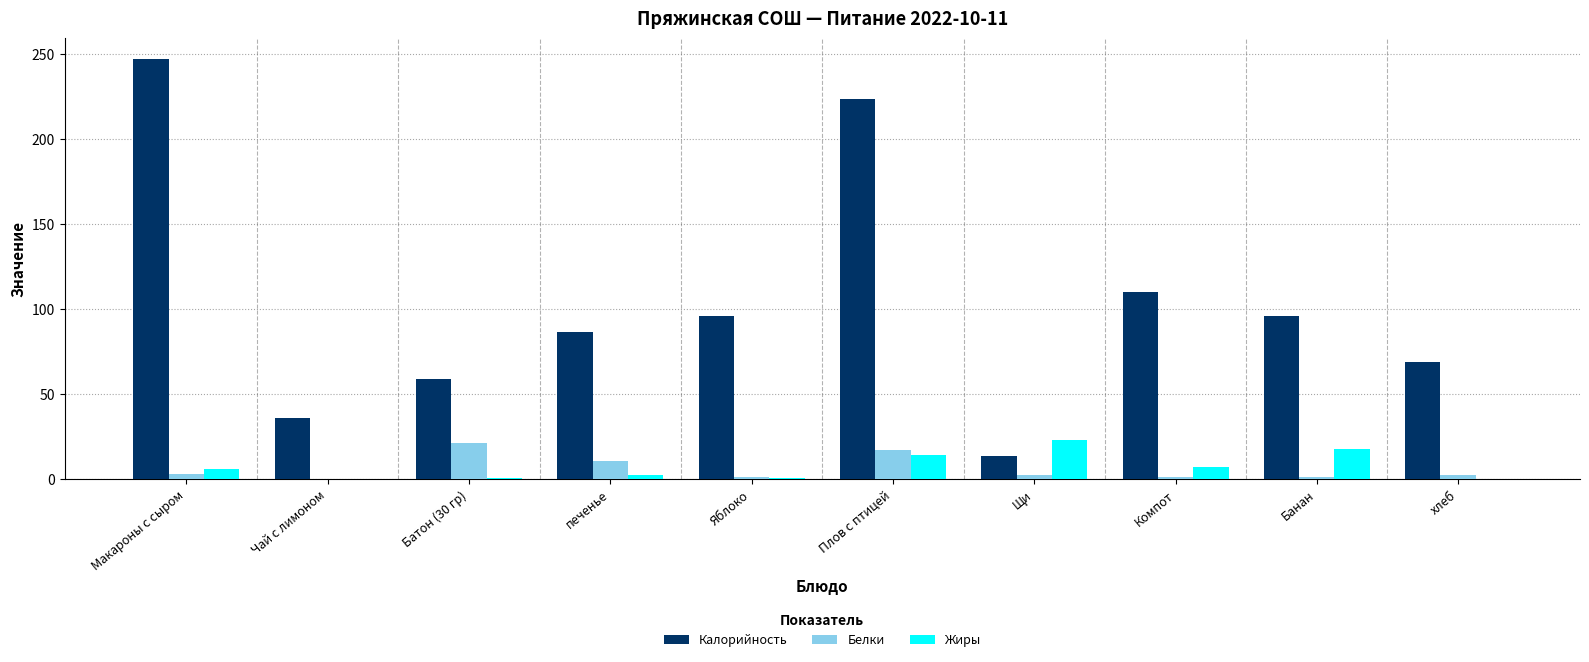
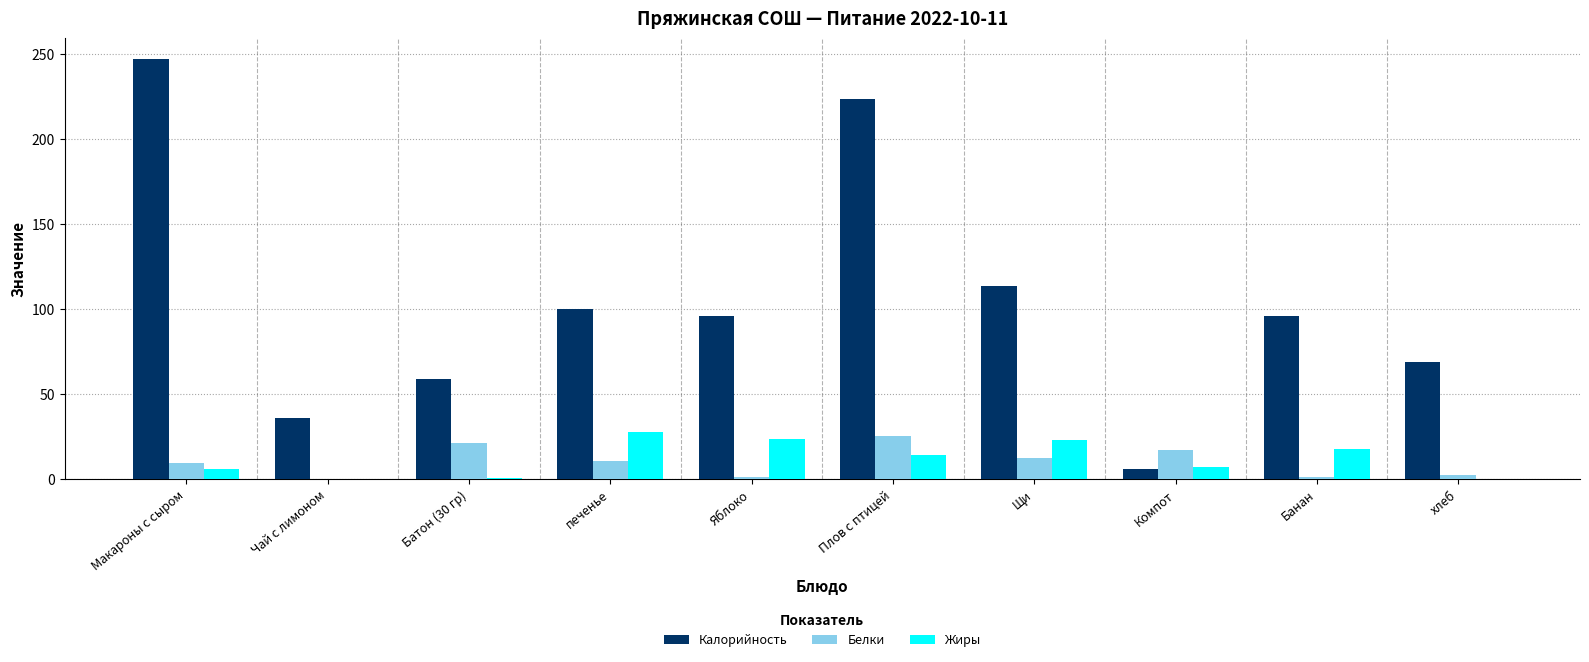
Белки, Макароны с сыром: 3 -> 10
Калорийность, печенье: 86 -> 100
Жиры, печенье: 2 -> 28
Жиры, Яблоко: 1 -> 24
Белки, Плов с птицей: 17 -> 25
Калорийность, Щи: 14 -> 114
Белки, Щи: 3 -> 12
Калорийность, Компот: 110 -> 6
Белки, Компот: 1 -> 17
